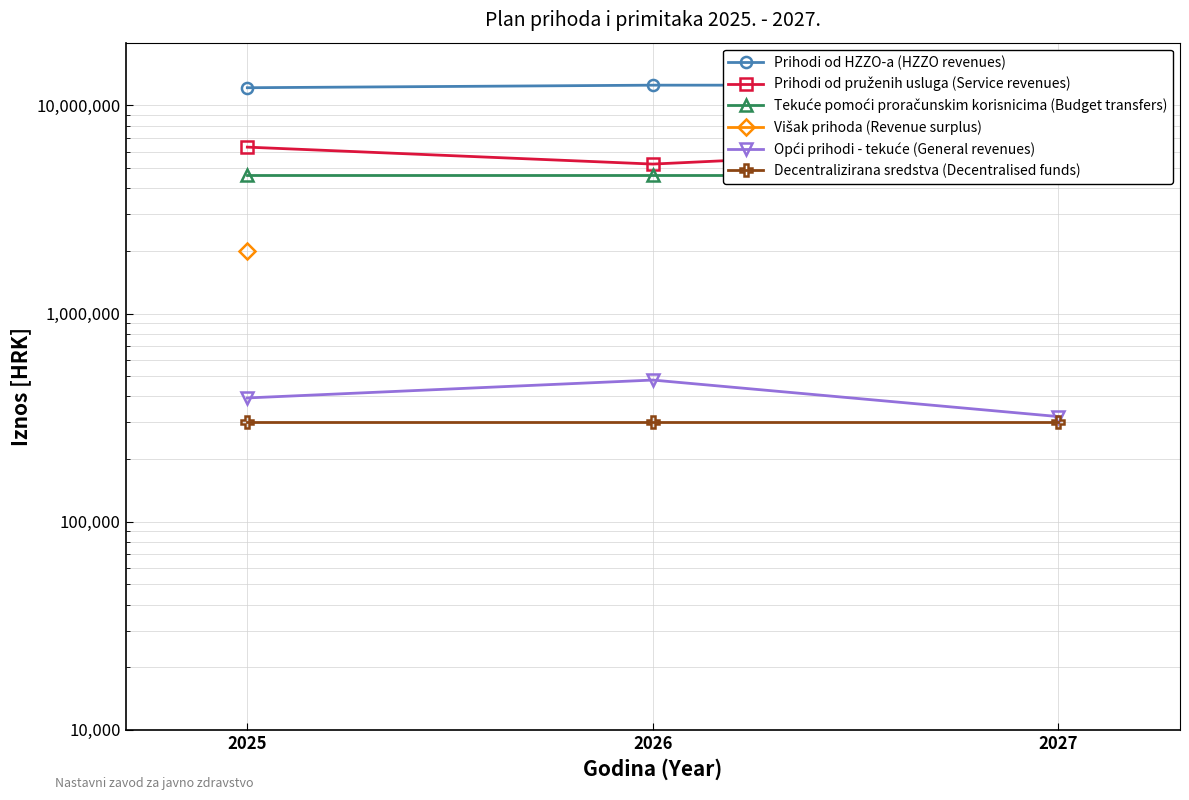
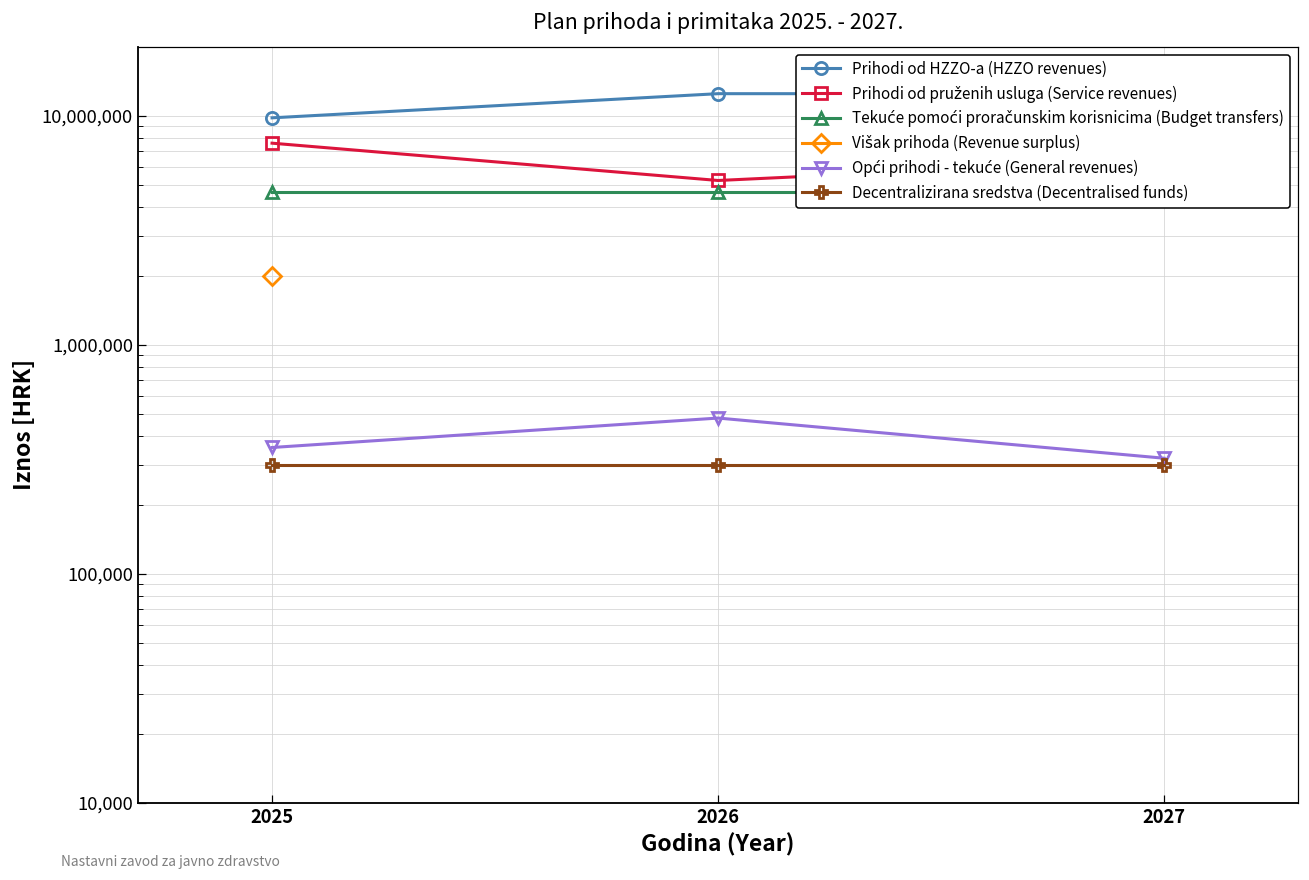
Prihodi od HZZO-a (HZZO revenues), 2025: 12,000,000 -> 10,000,000
Prihodi od pruženih usluga (Service revenues), 2025: 6,300,000 -> 7,600,000
Opći prihodi - tekuće (General revenues), 2025: 390,000 -> 360,000
